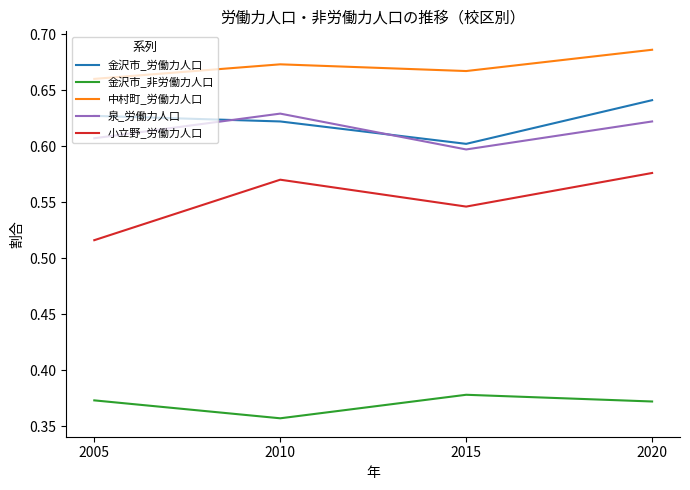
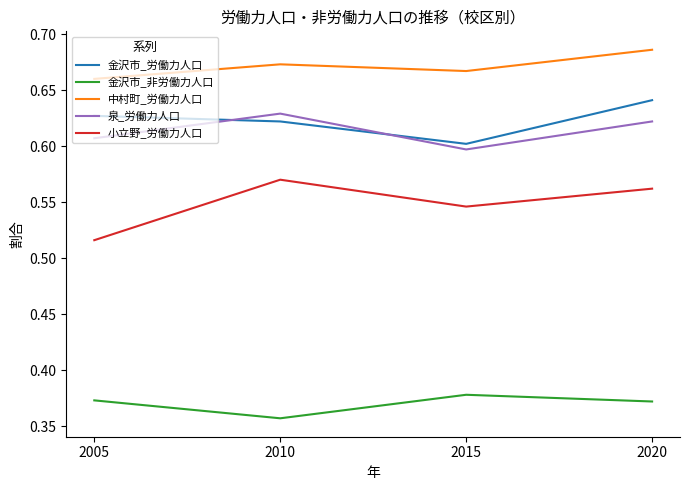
小立野_労働力人口, 2020: 0.576 -> 0.562
